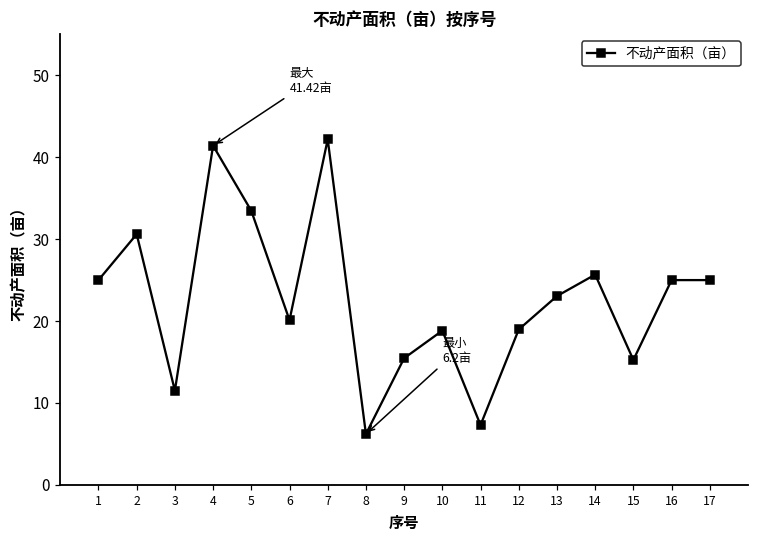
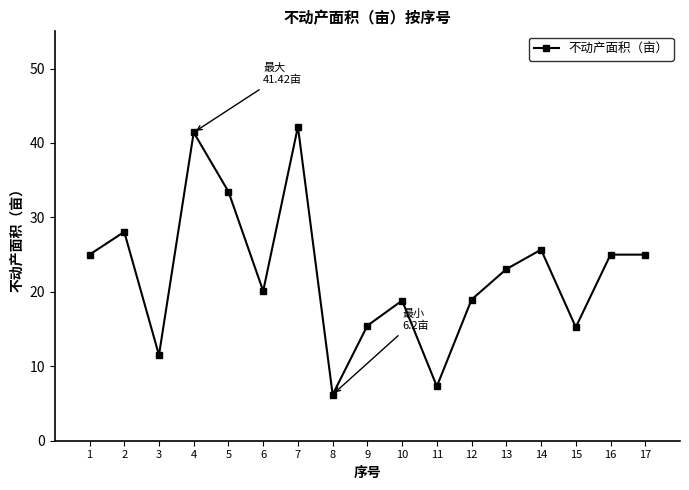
2: 31 -> 28
